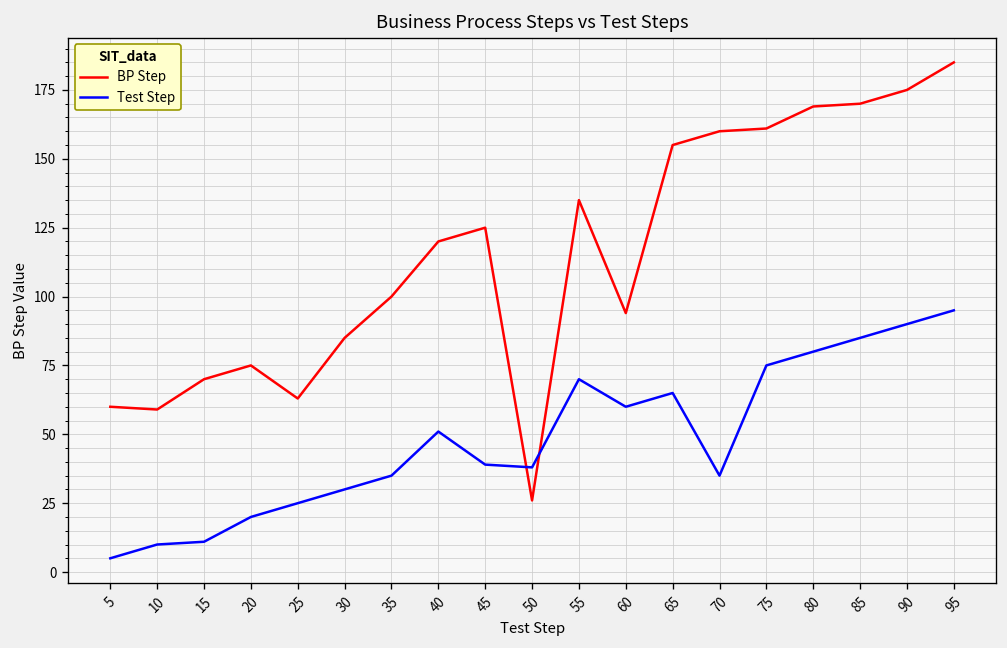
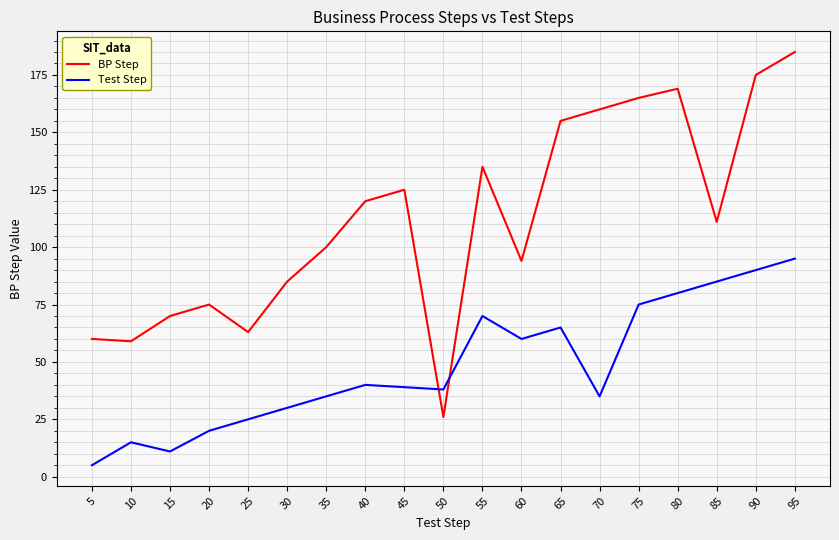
Test Step, 10: 10 -> 15
Test Step, 40: 51 -> 40
BP Step, 75: 161 -> 165
BP Step, 85: 170 -> 111
